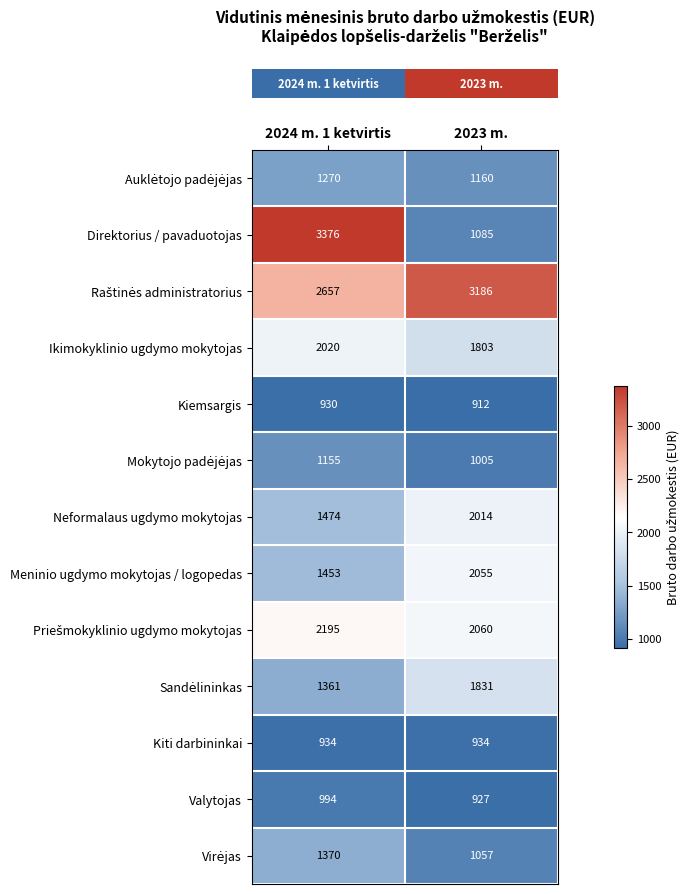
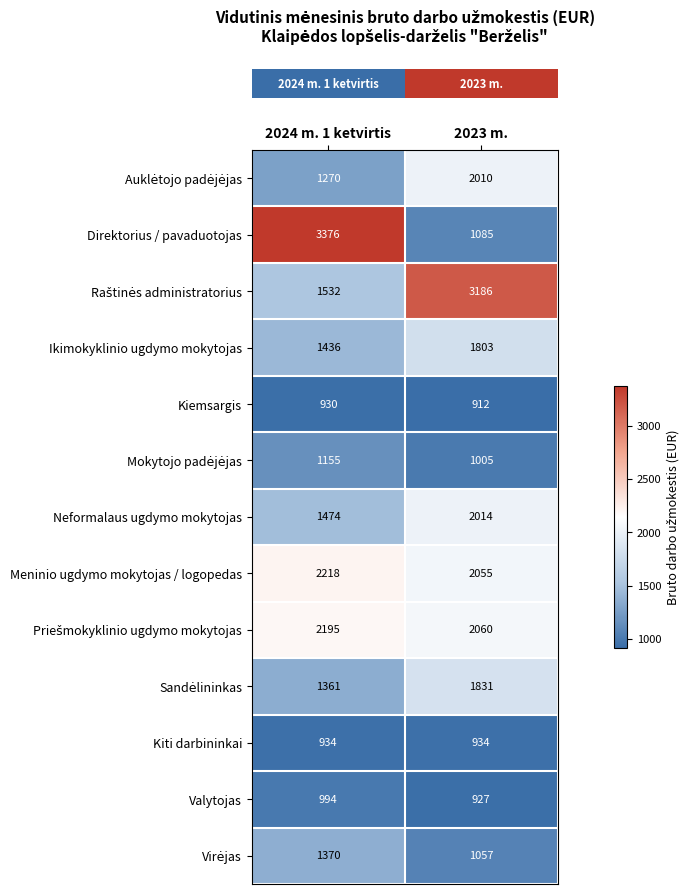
Auklėtojo padėjėjas, 2023 m.: 1160 -> 2010
Raštinės administratorius, 2024 m. 1 ketvirtis: 2657 -> 1532
Ikimokyklinio ugdymo mokytojas, 2024 m. 1 ketvirtis: 2020 -> 1436
Meninio ugdymo mokytojas / logopedas, 2024 m. 1 ketvirtis: 1453 -> 2218
